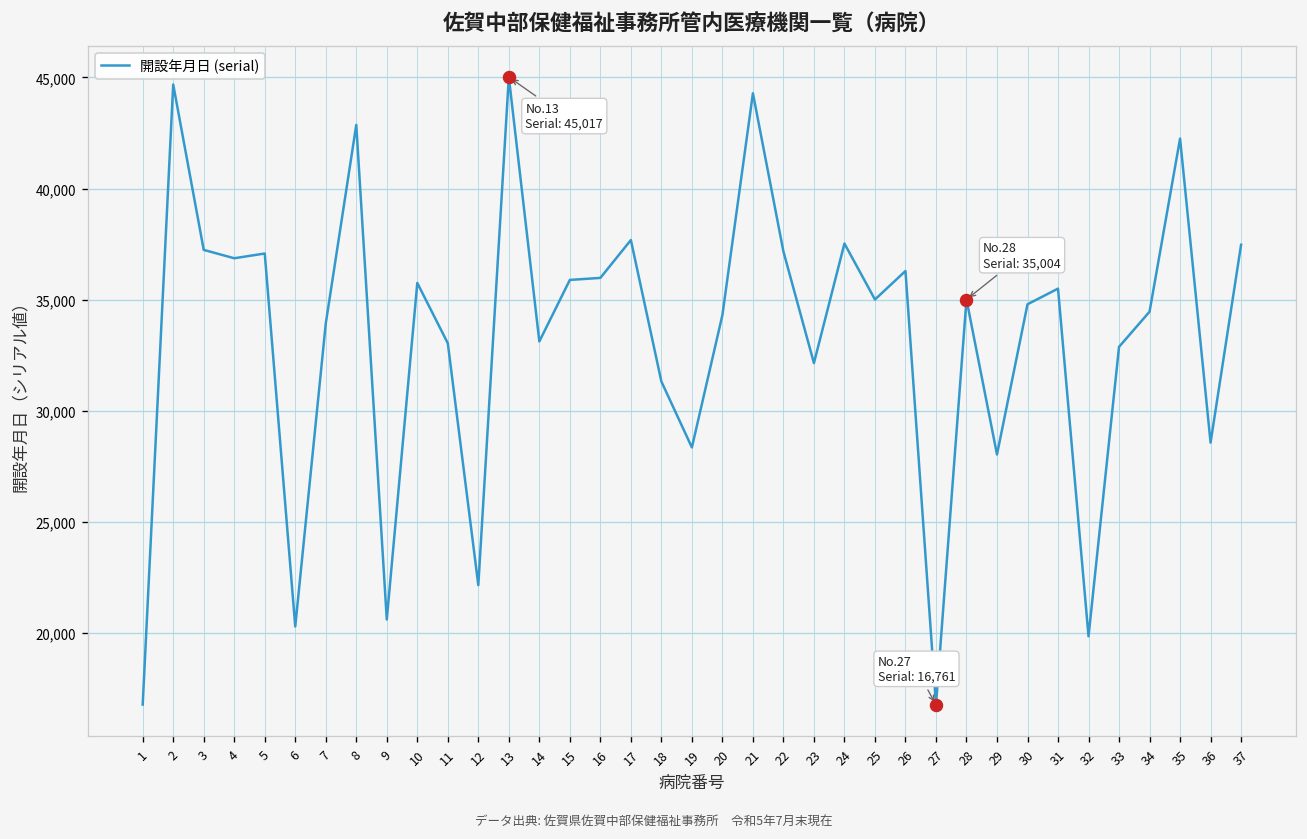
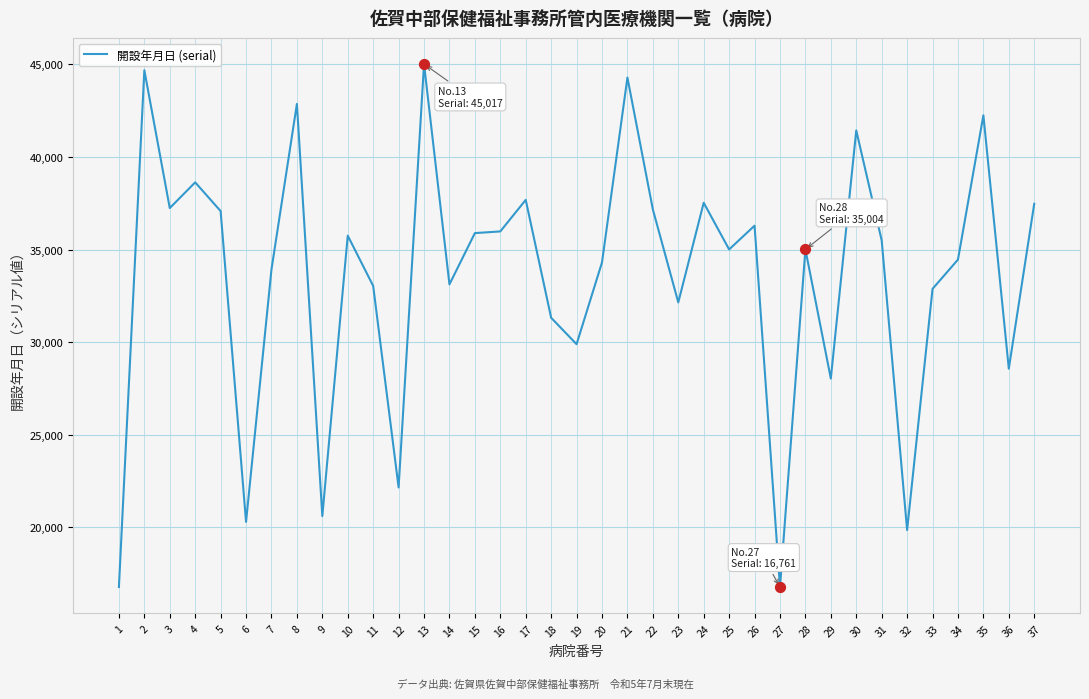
開設年月日 (serial), 4: 36,900 -> 38,600
開設年月日 (serial), 19: 28,300 -> 29,900
開設年月日 (serial), 30: 34,800 -> 41,400
